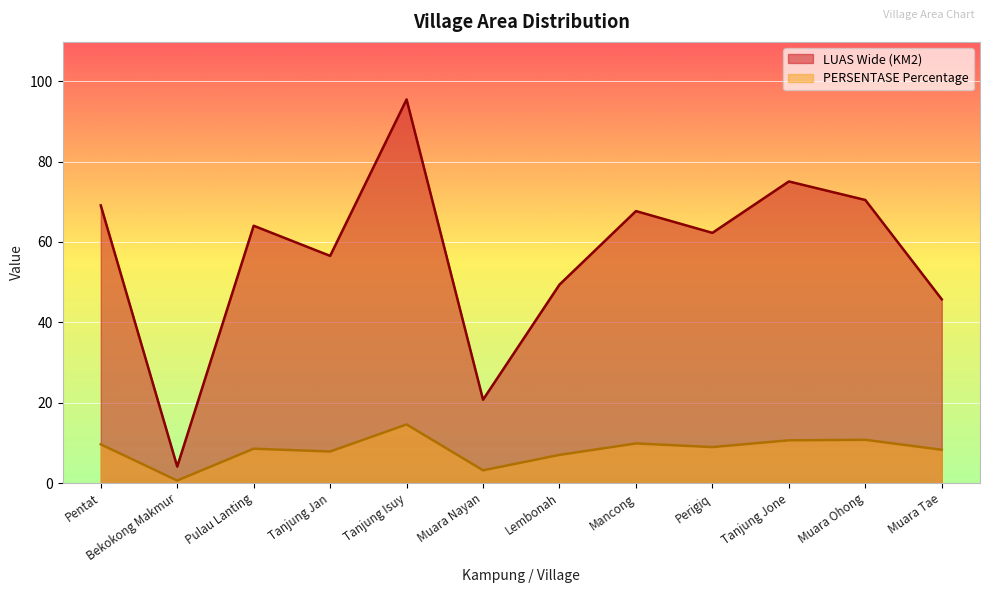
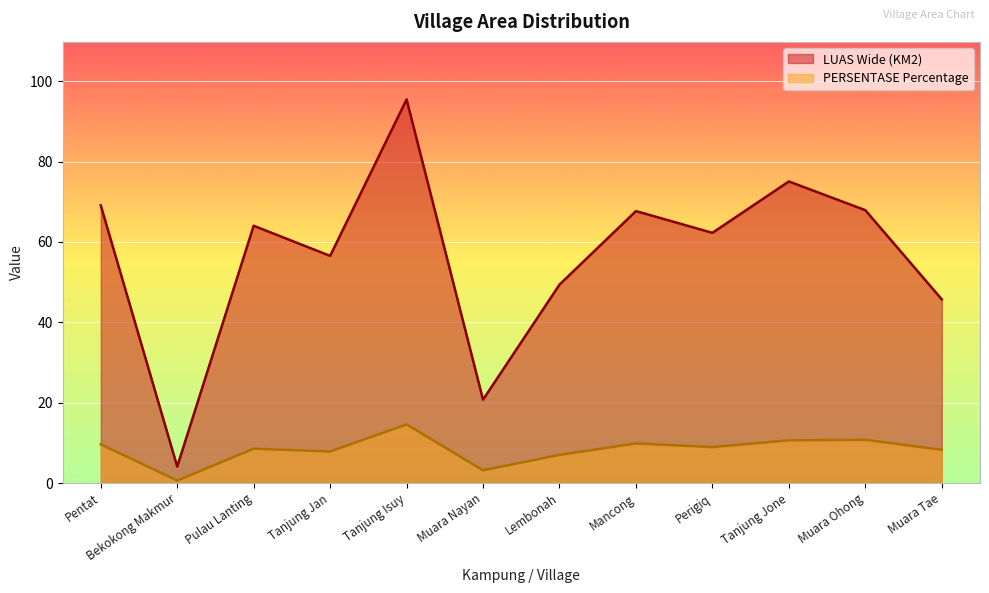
LUAS Wide (KM2), Muara Ohong: 70 -> 68
